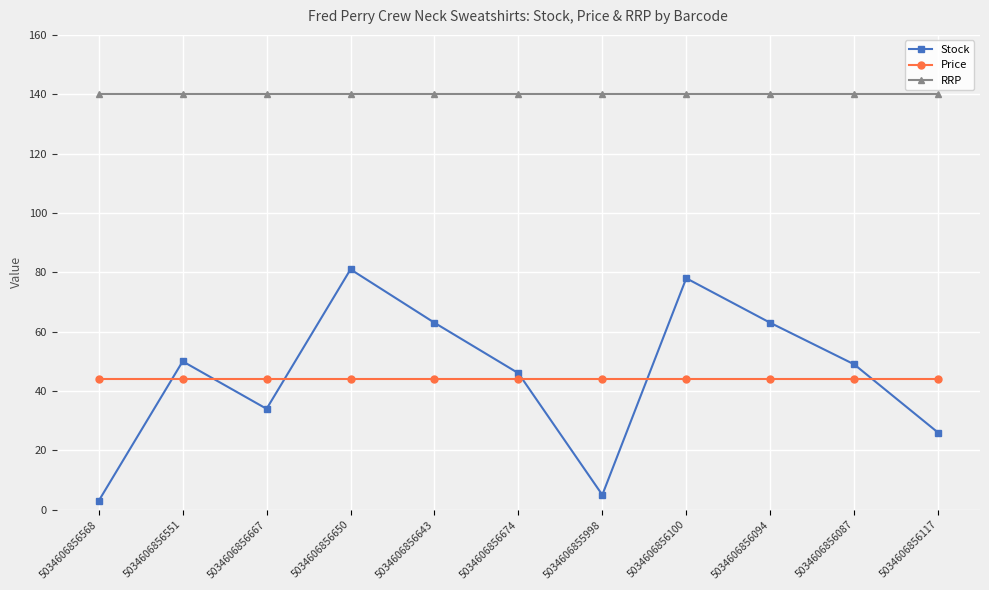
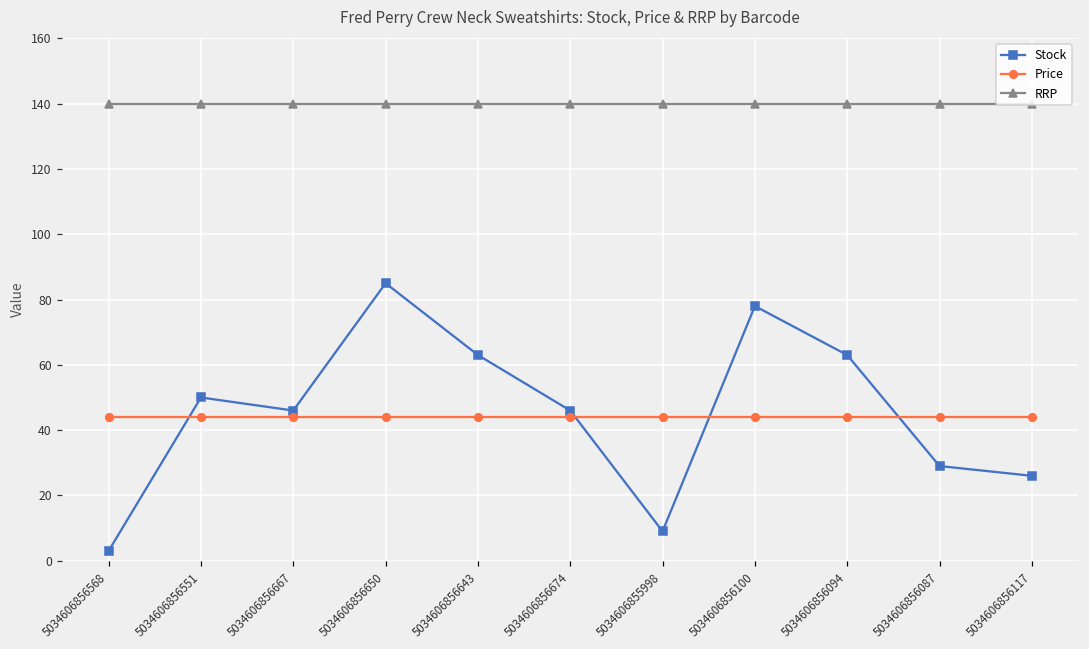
Stock, 5034606856667: 34 -> 46
Stock, 5034606856650: 81 -> 85
Stock, 5034606855998: 5 -> 9
Stock, 5034606856087: 49 -> 29
